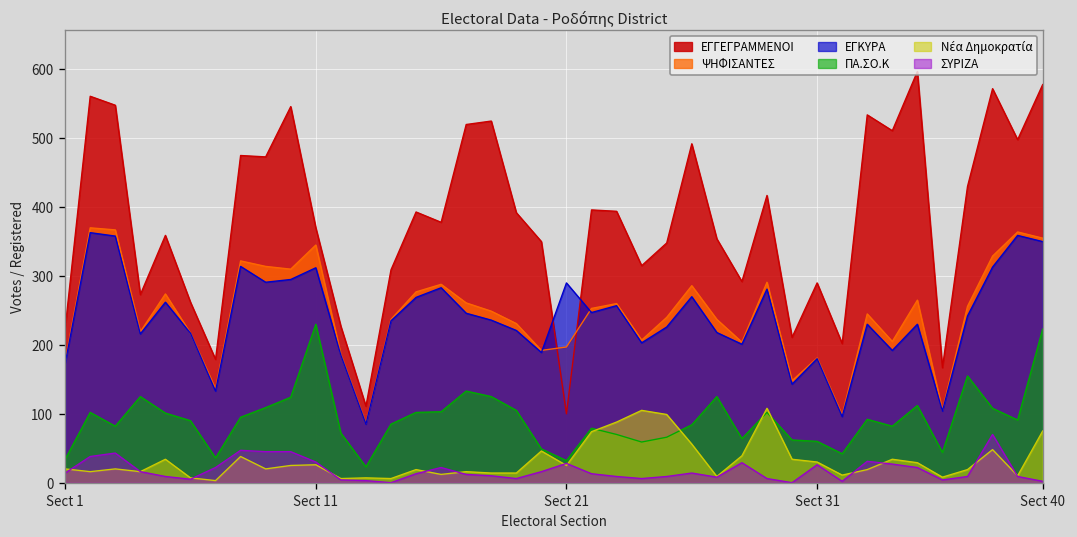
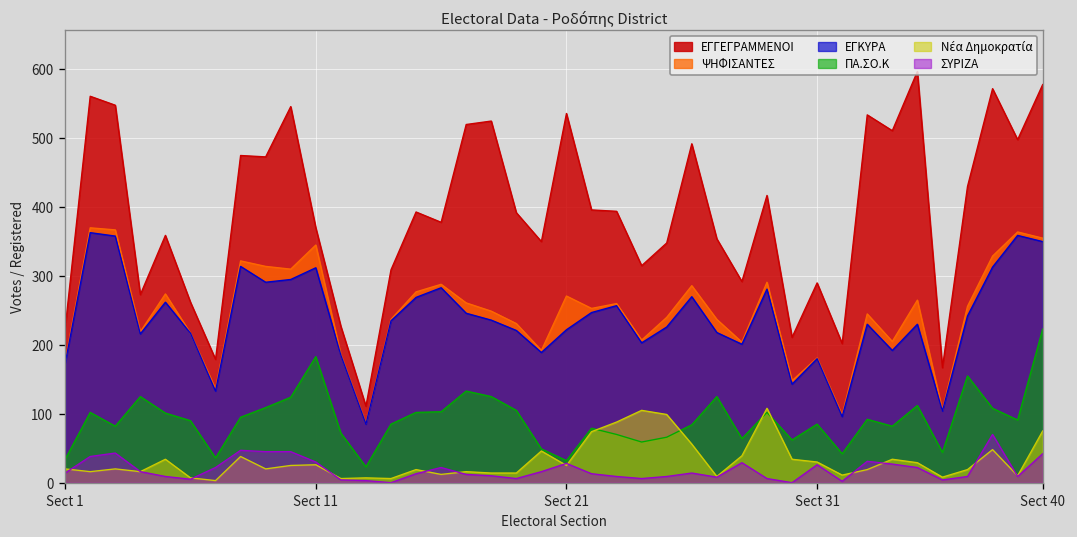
ΠΑ.ΣΟ.Κ, Sect 11: 230 -> 180
ΕΓΓΕΓΡΑΜΜΕΝΟΙ, Sect 21: 100 -> 540
ΨΗΦΙΣΑΝΤΕΣ, Sect 21: 200 -> 270
ΕΓΚΥΡΑ, Sect 21: 290 -> 220
ΠΑ.ΣΟ.Κ, Sect 31: 60 -> 90
ΣΥΡΙΖΑ, Sect 40: 0 -> 40
